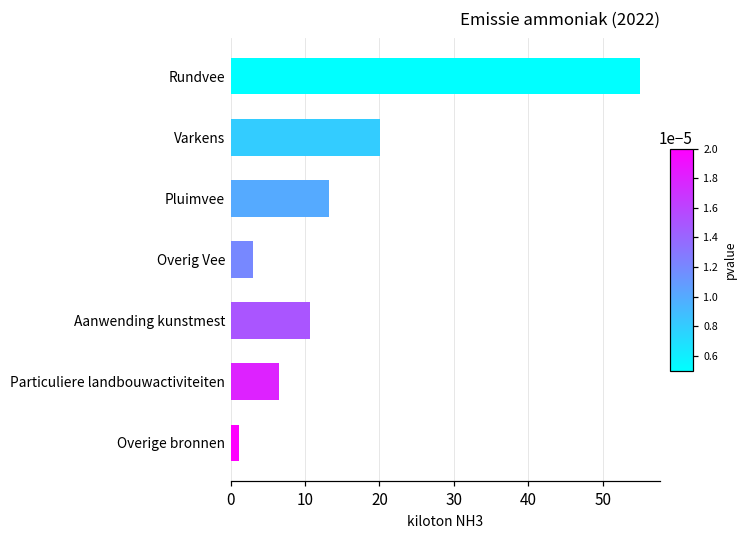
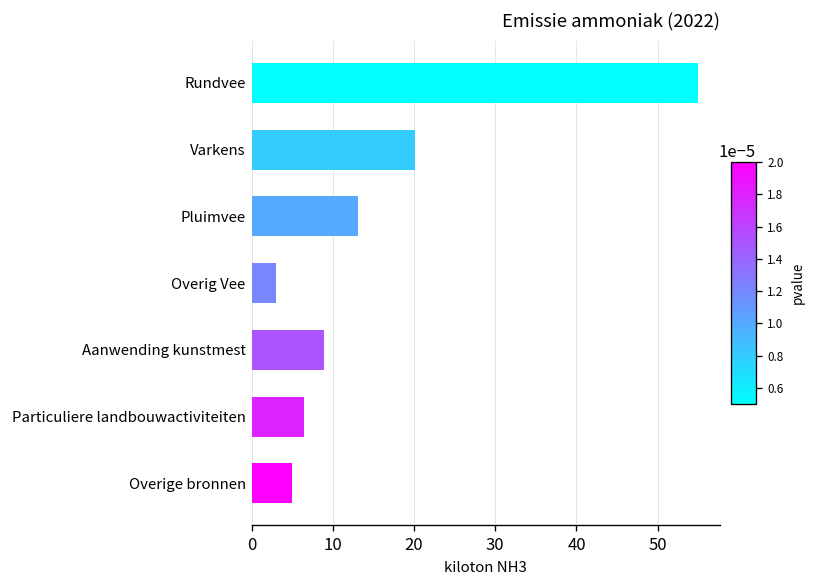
Aanwending kunstmest: 11 -> 9
Overige bronnen: 1 -> 5
